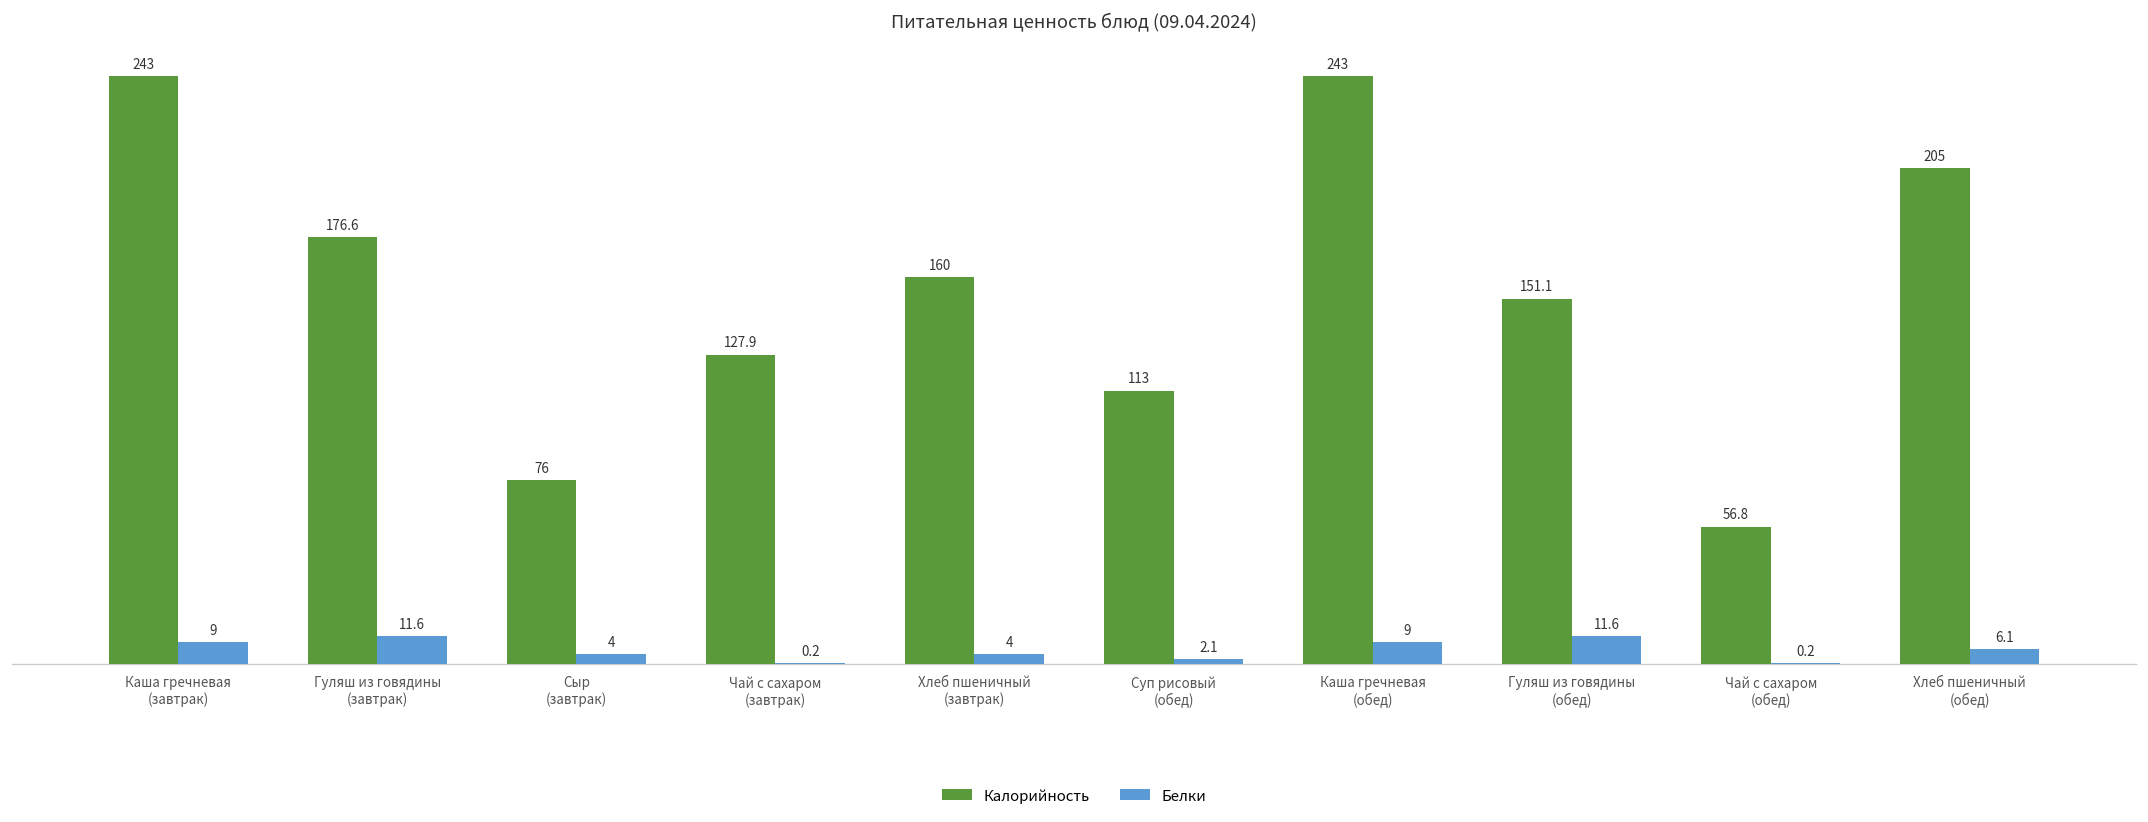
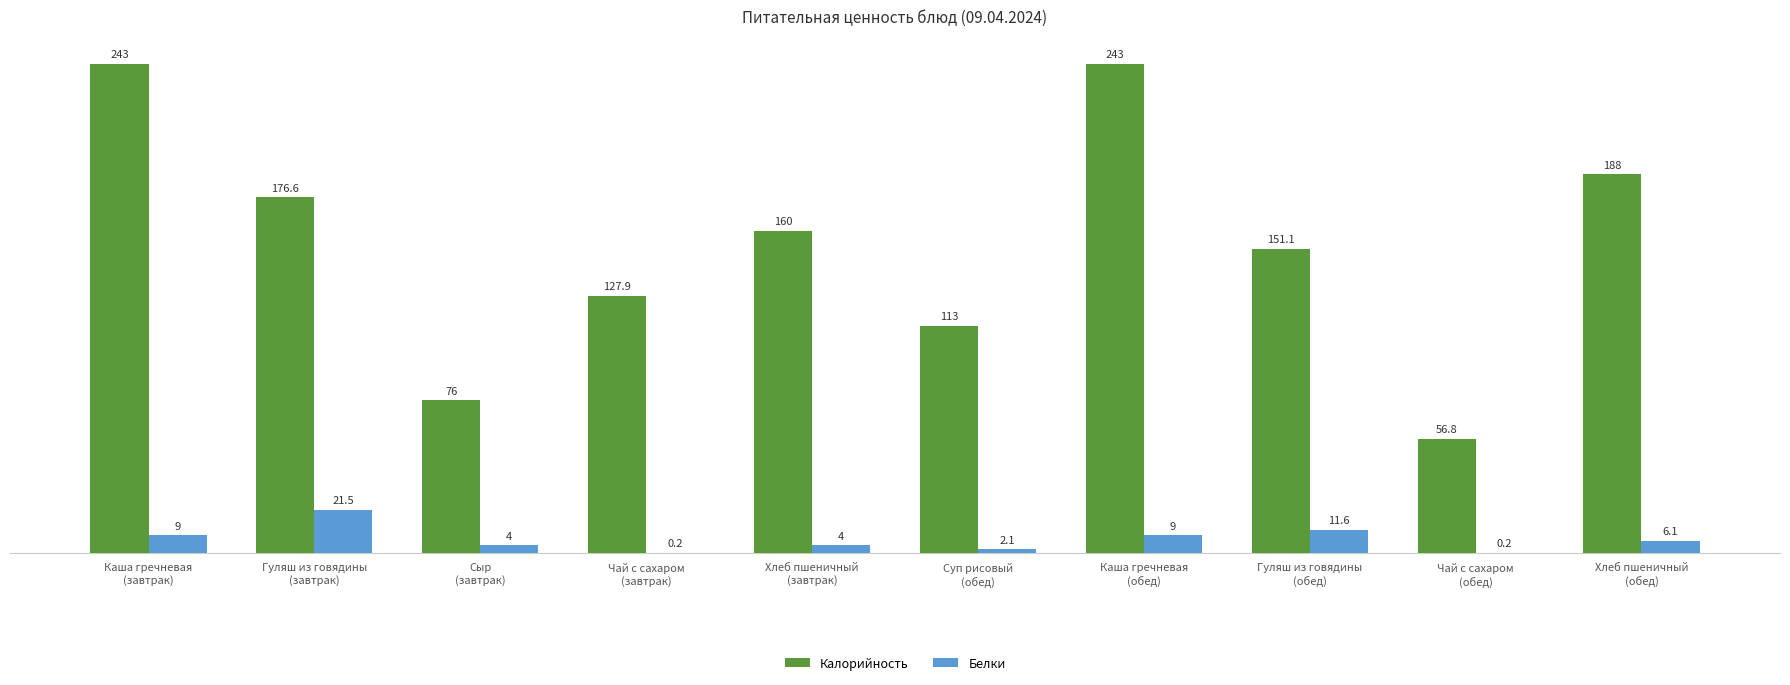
Белки, Гуляш из говядины (завтрак): 11.6 -> 21.5
Калорийность, Хлеб пшеничный (обед): 205 -> 188
